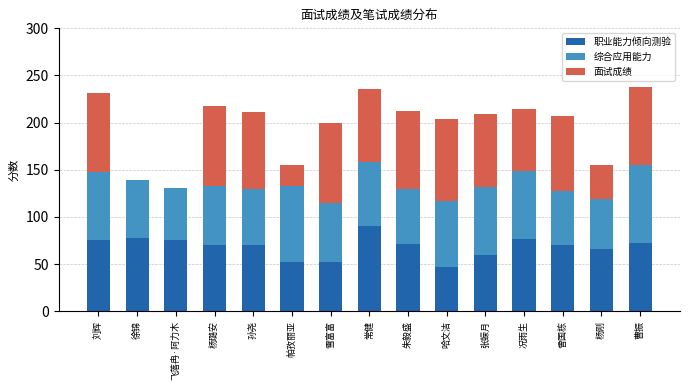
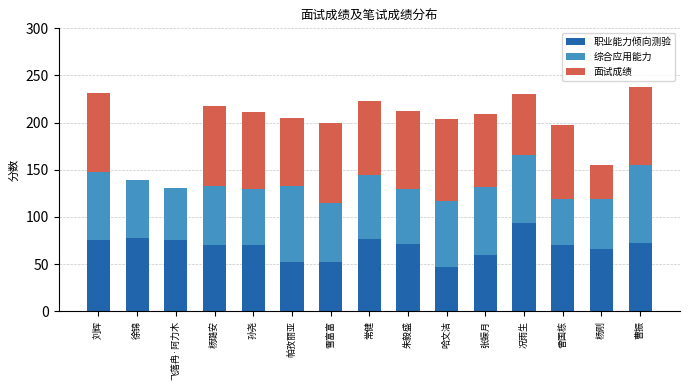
面试成绩, 帕孜丽亚: 20 -> 70
职业能力倾向测验, 常健: 90 -> 80
职业能力倾向测验, 况雨生: 80 -> 90
综合应用能力, 曾国栋: 60 -> 50
